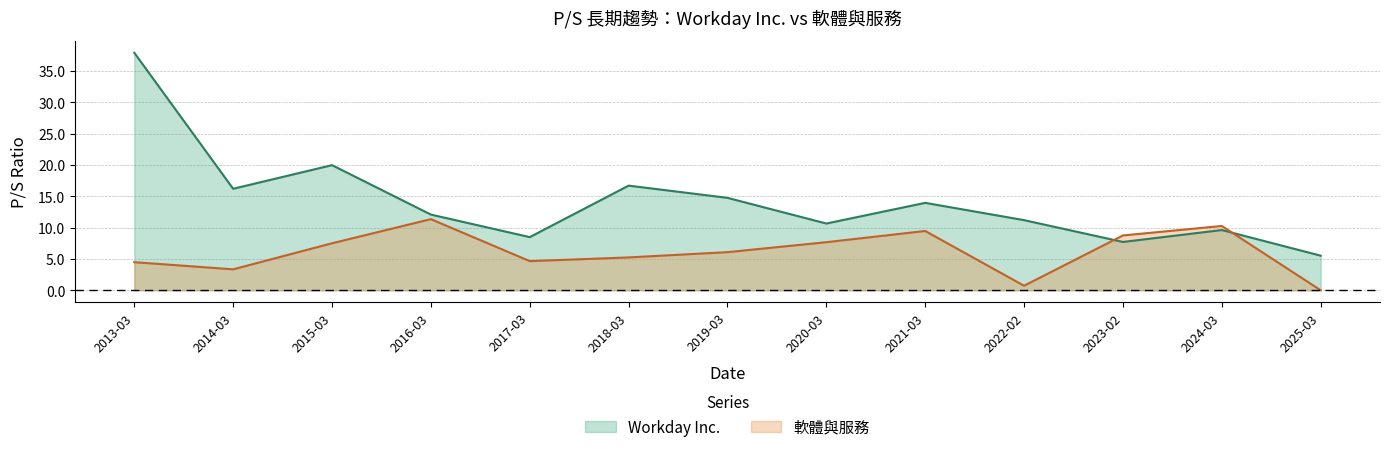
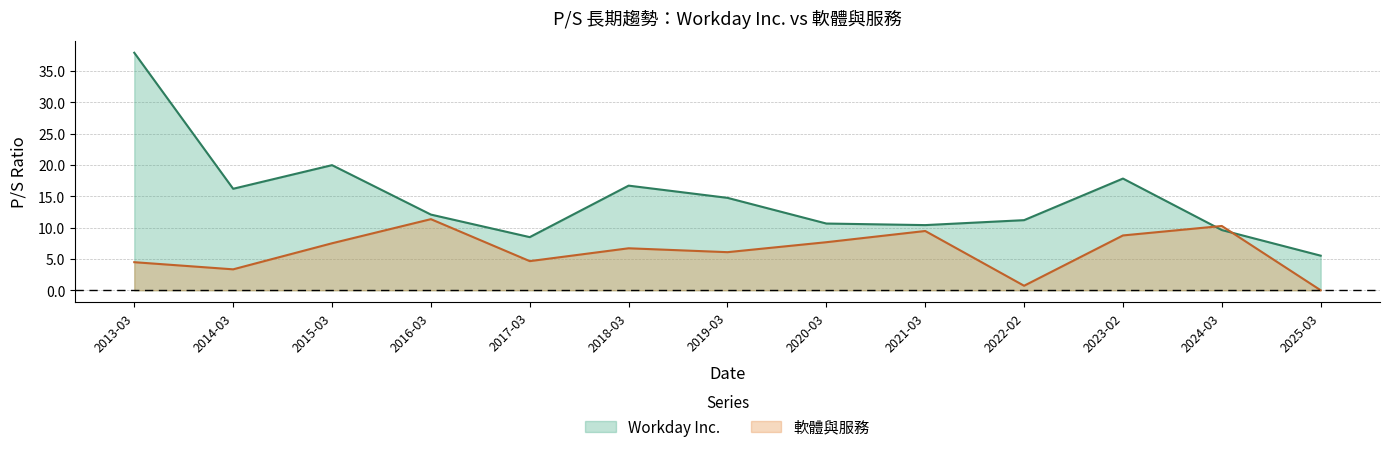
軟體與服務, 2018-03: 5 -> 7
Workday Inc., 2021-03: 14 -> 10
Workday Inc., 2023-02: 8 -> 18
